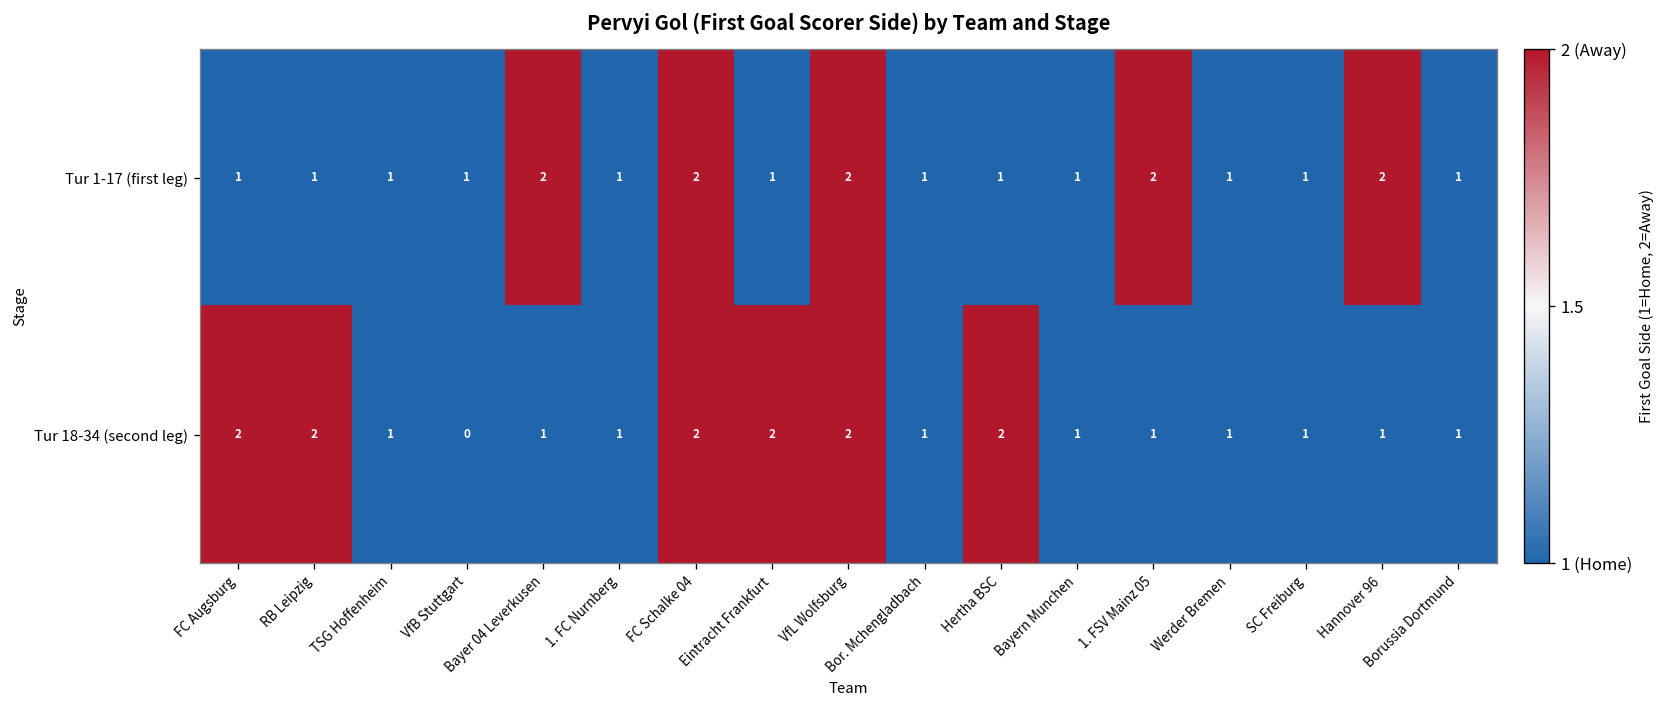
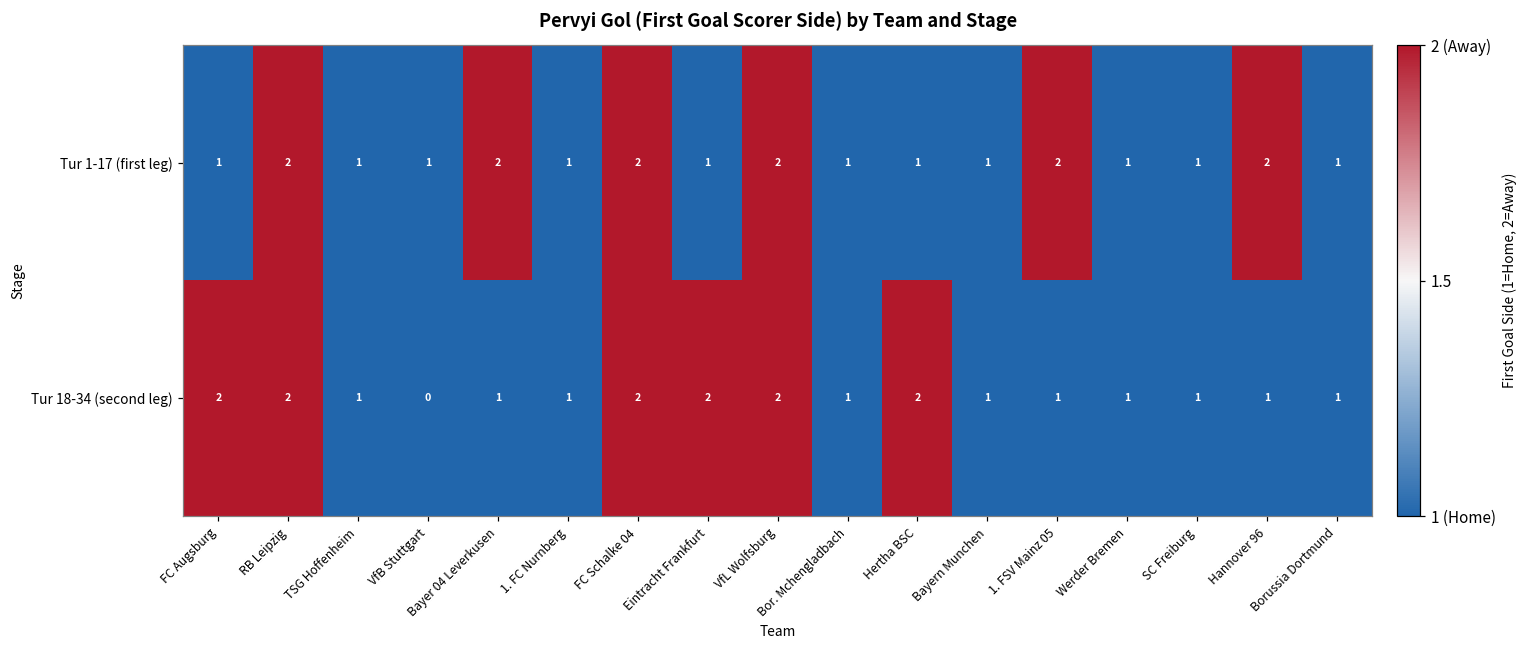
Tur 1-17 (first leg), RB Leipzig: 1 -> 2
